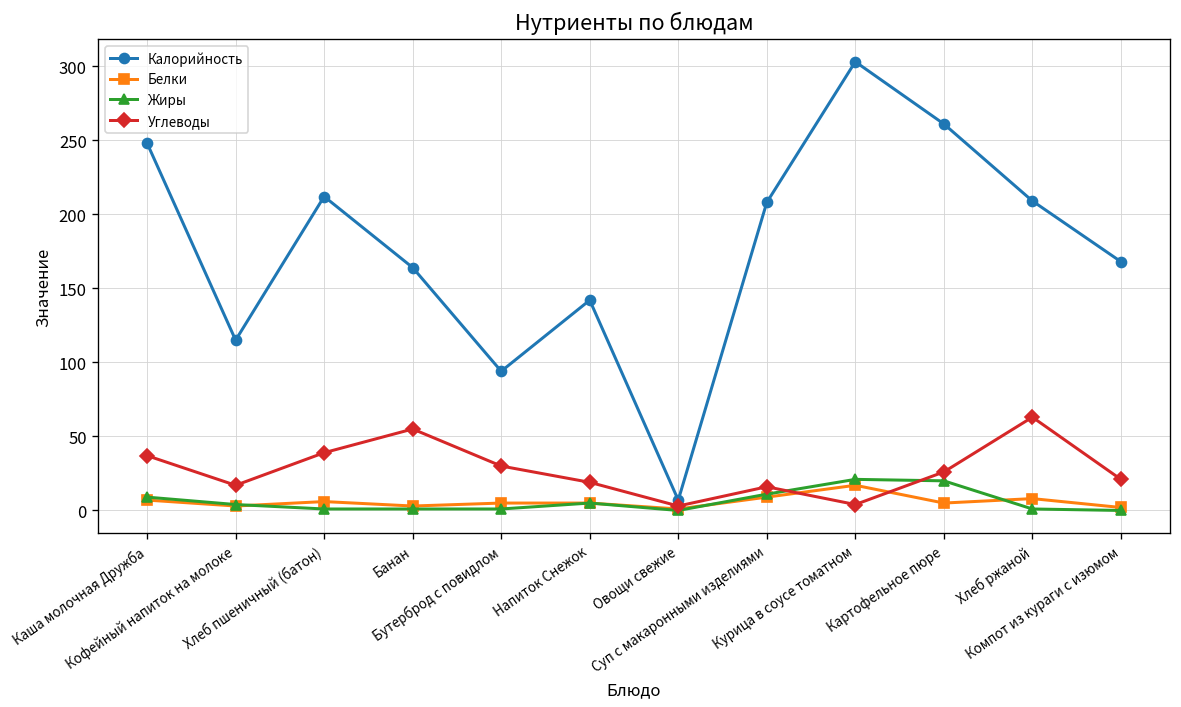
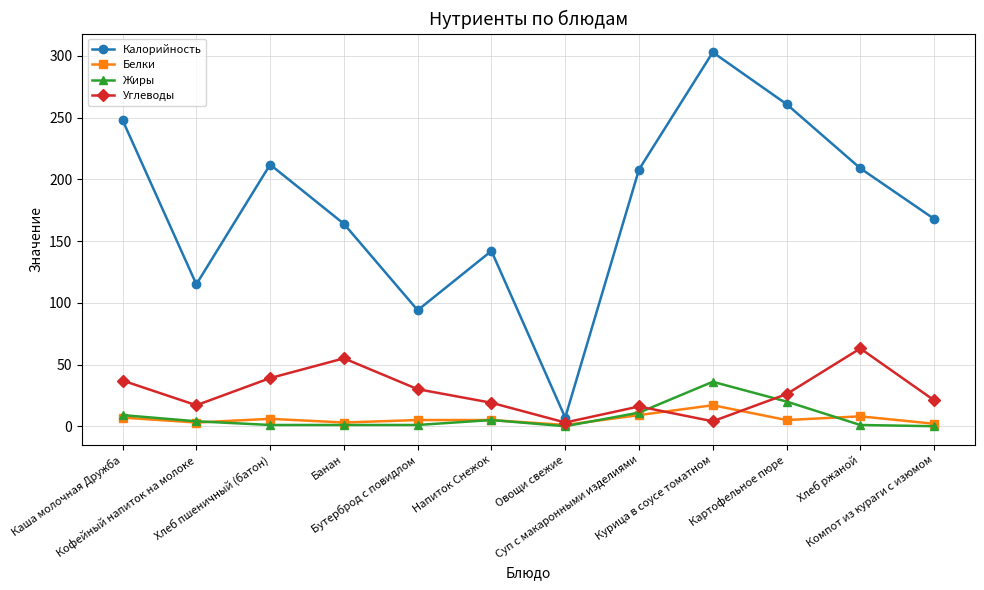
Жиры, Курица в соусе томатном: 21 -> 36
